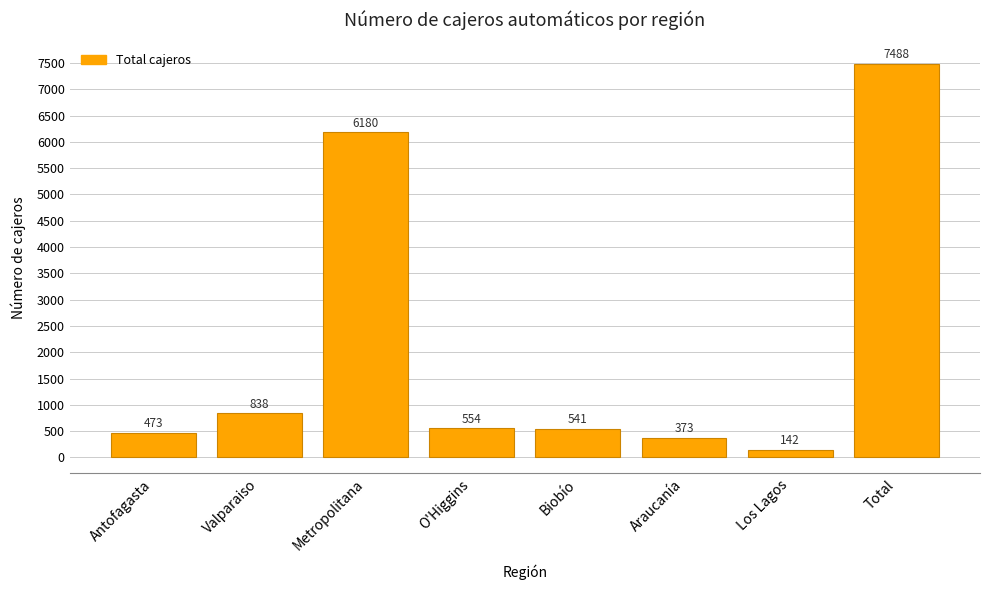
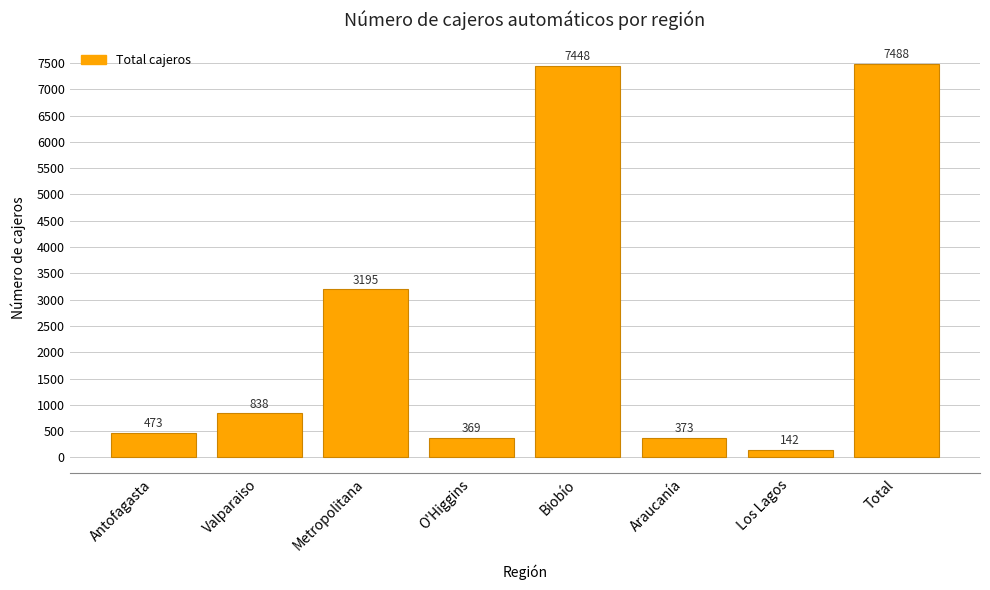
Metropolitana: 6180 -> 3195
O'Higgins: 554 -> 369
Biobío: 541 -> 7448
